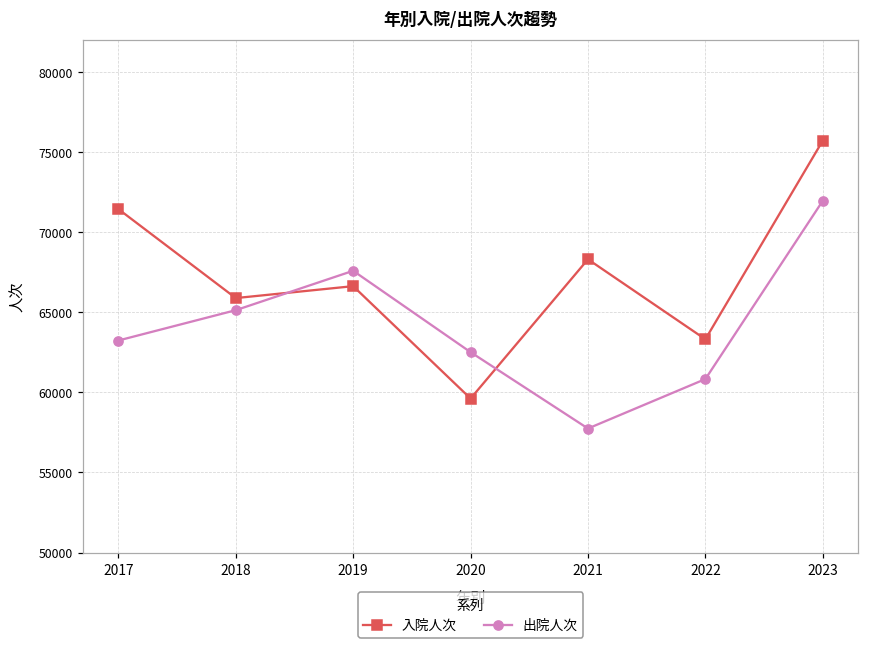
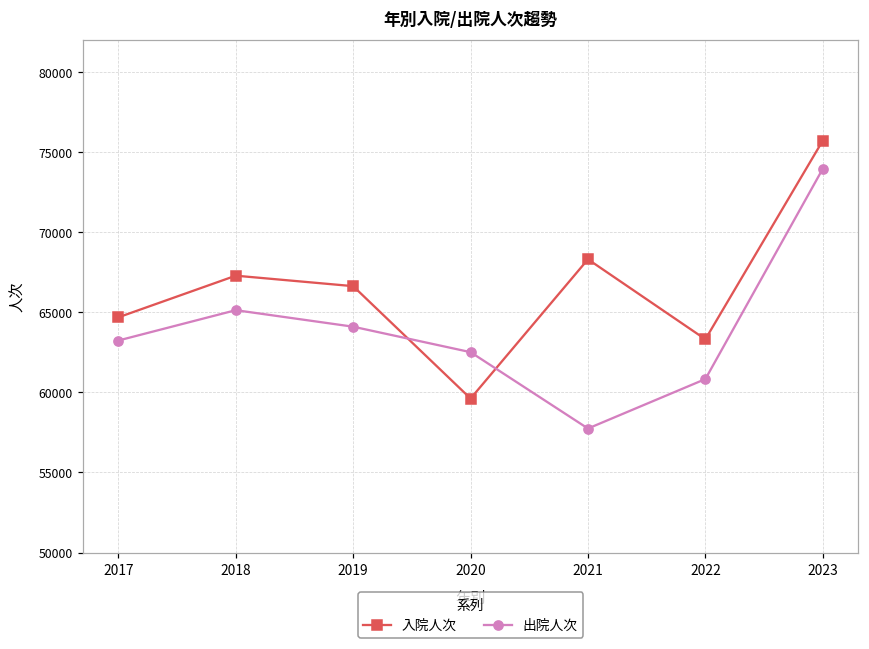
入院人次, 2017: 71400 -> 64700
入院人次, 2018: 65900 -> 67300
出院人次, 2019: 67600 -> 64100
出院人次, 2023: 72000 -> 73900
